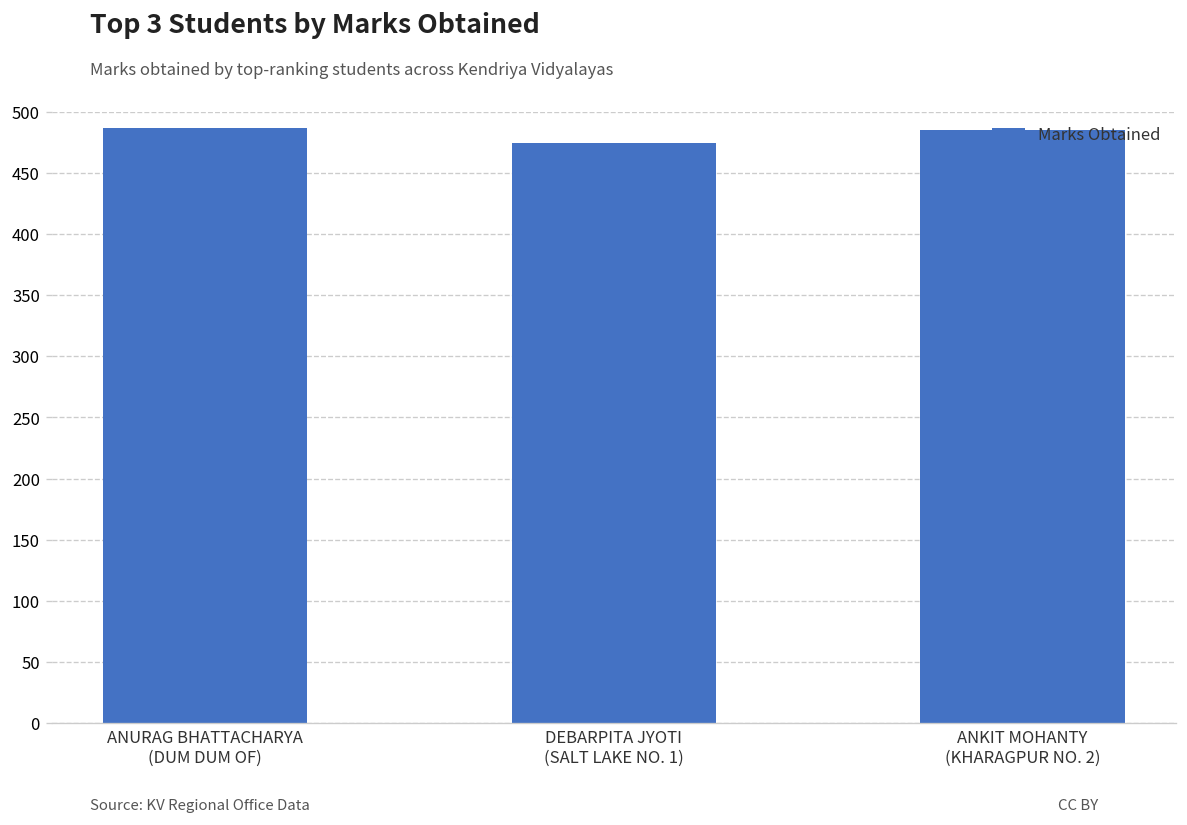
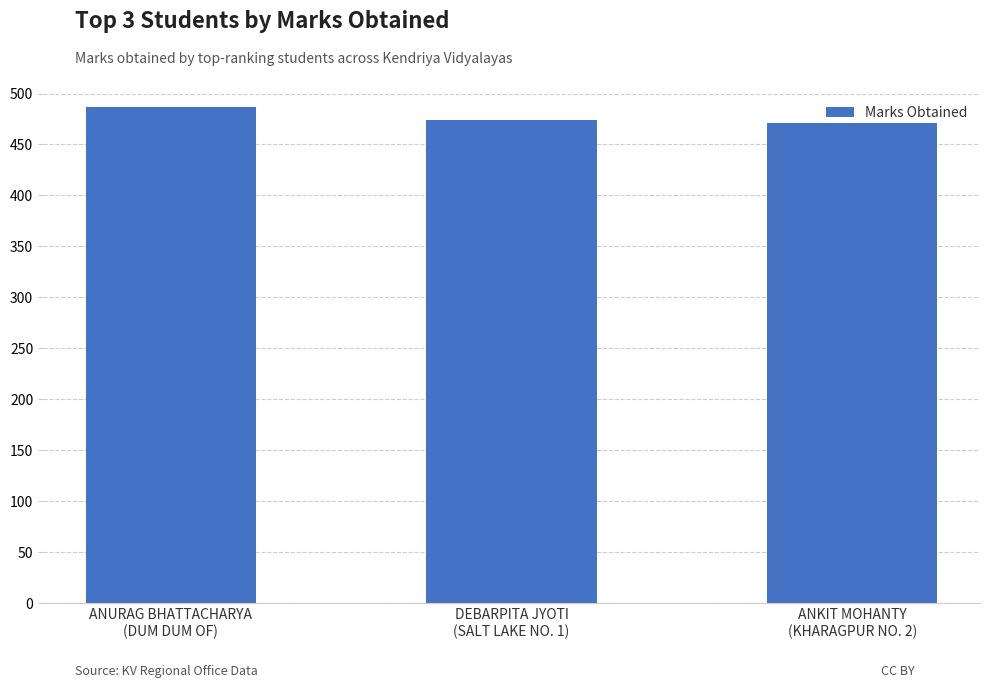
ANKIT MOHANTY (KHARAGPUR NO. 2): 485 -> 471
